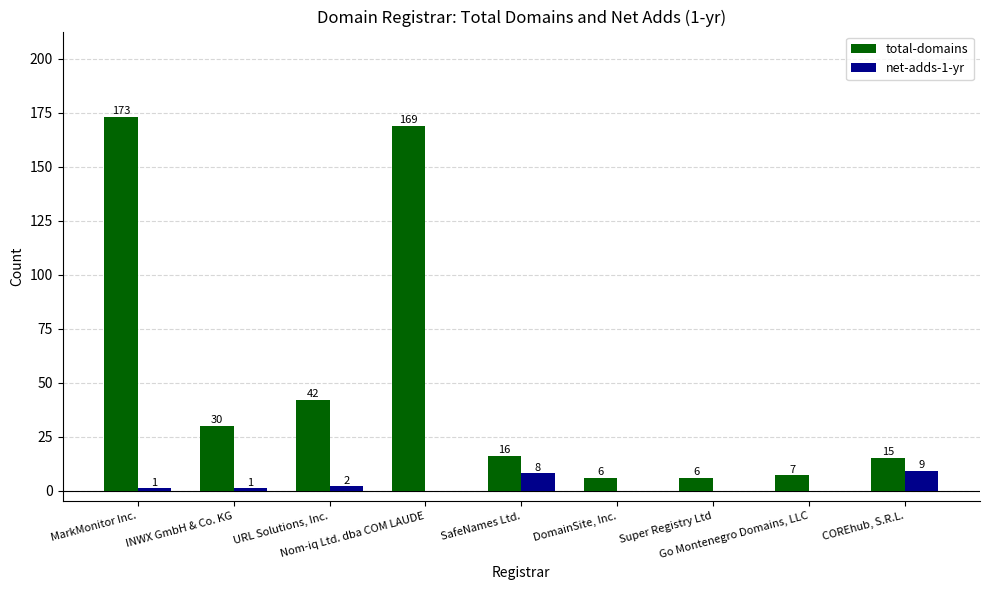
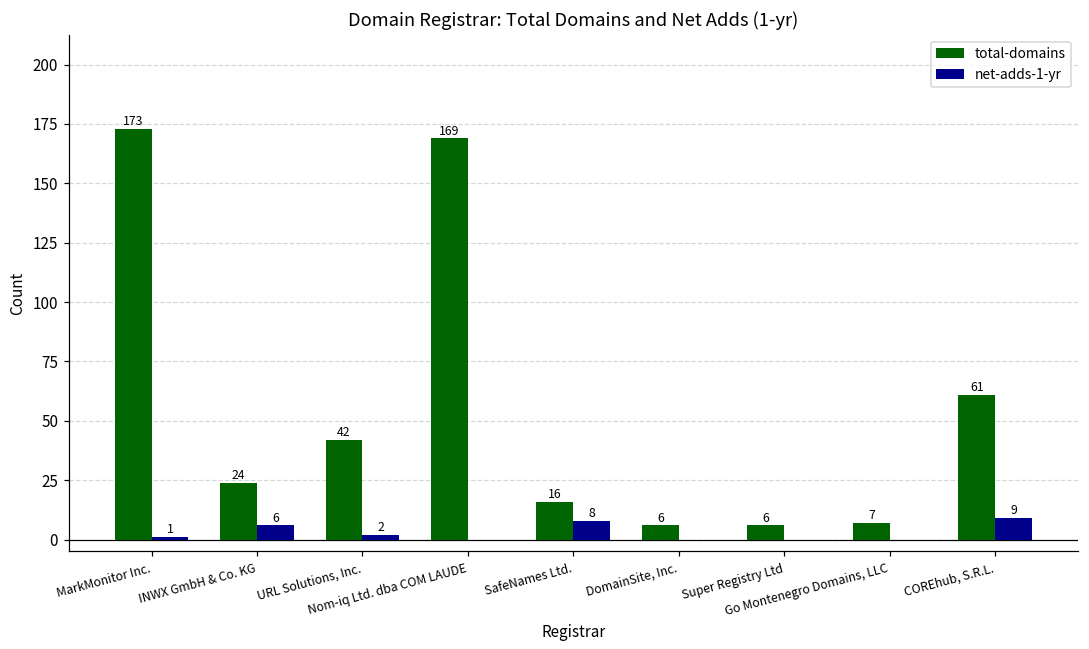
total-domains, INWX GmbH & Co. KG: 30 -> 24
net-adds-1-yr, INWX GmbH & Co. KG: 1 -> 6
total-domains, COREhub, S.R.L.: 15 -> 61
